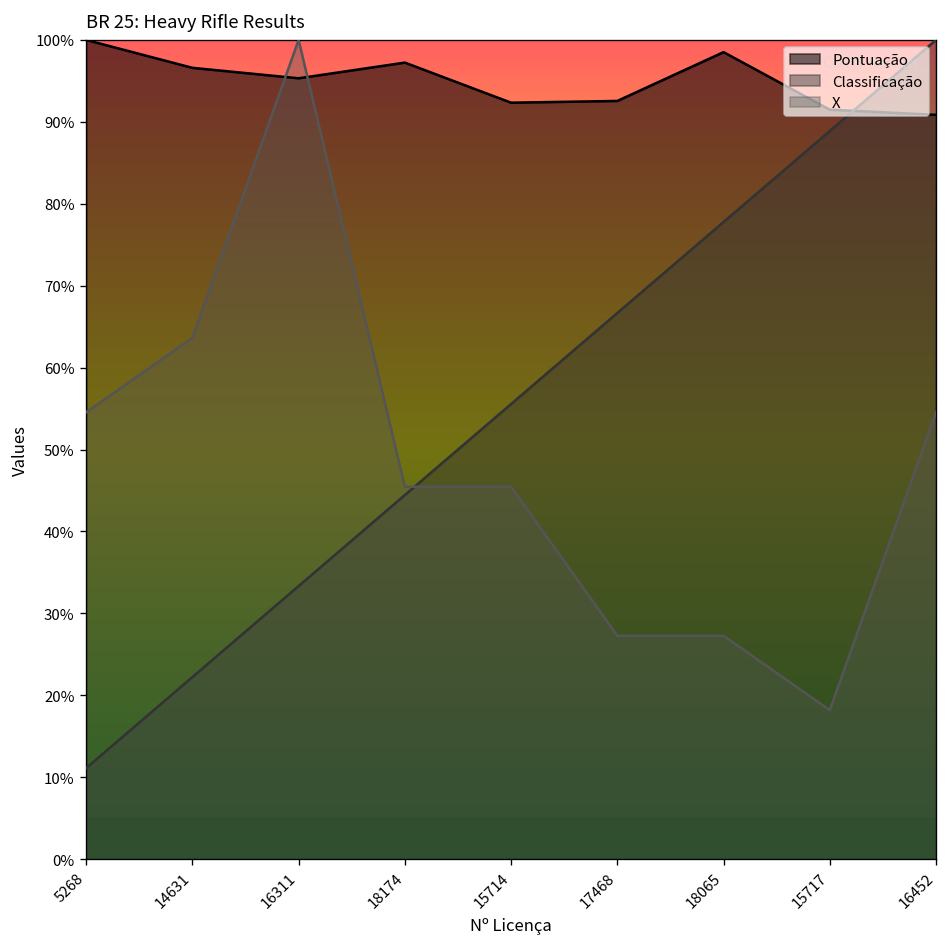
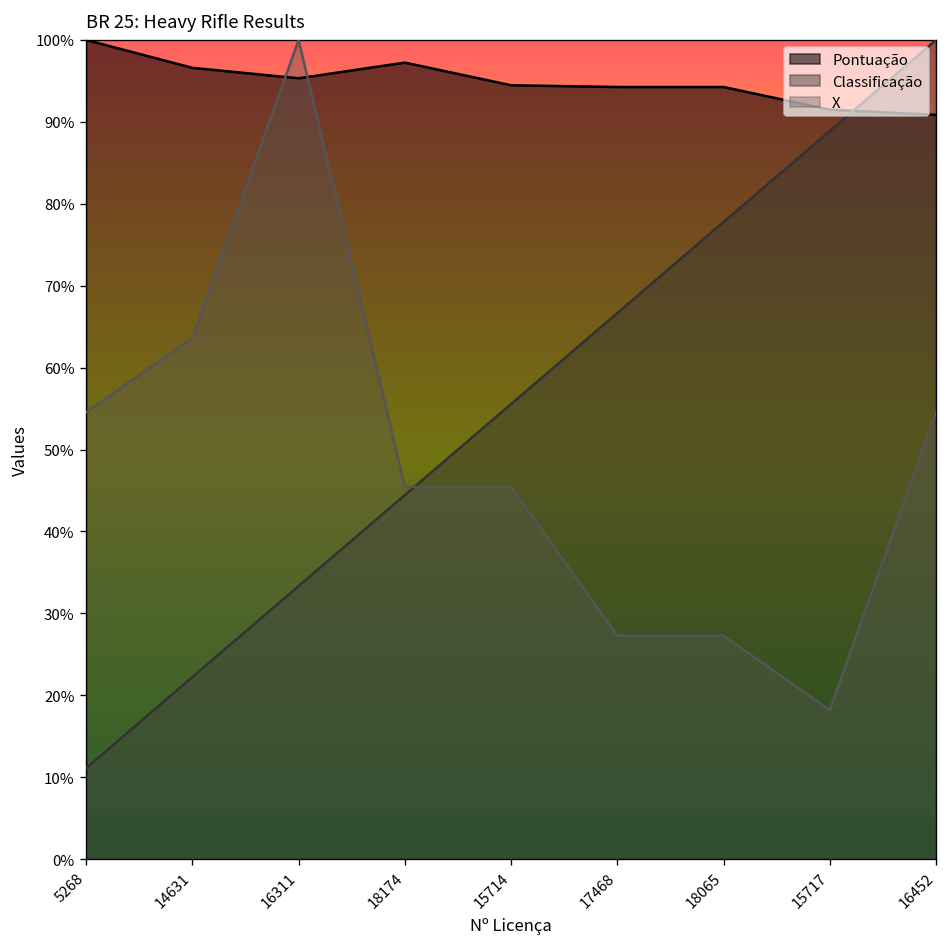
Pontuação, 15714: 92% -> 94%
Pontuação, 17468: 93% -> 94%
Pontuação, 18065: 99% -> 94%
